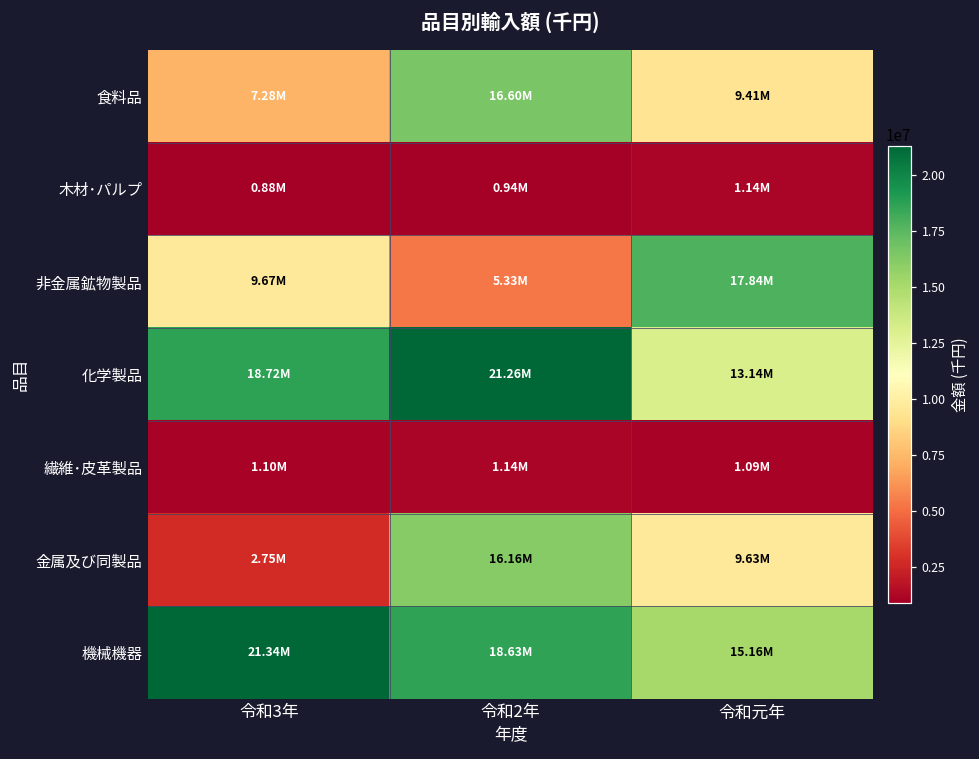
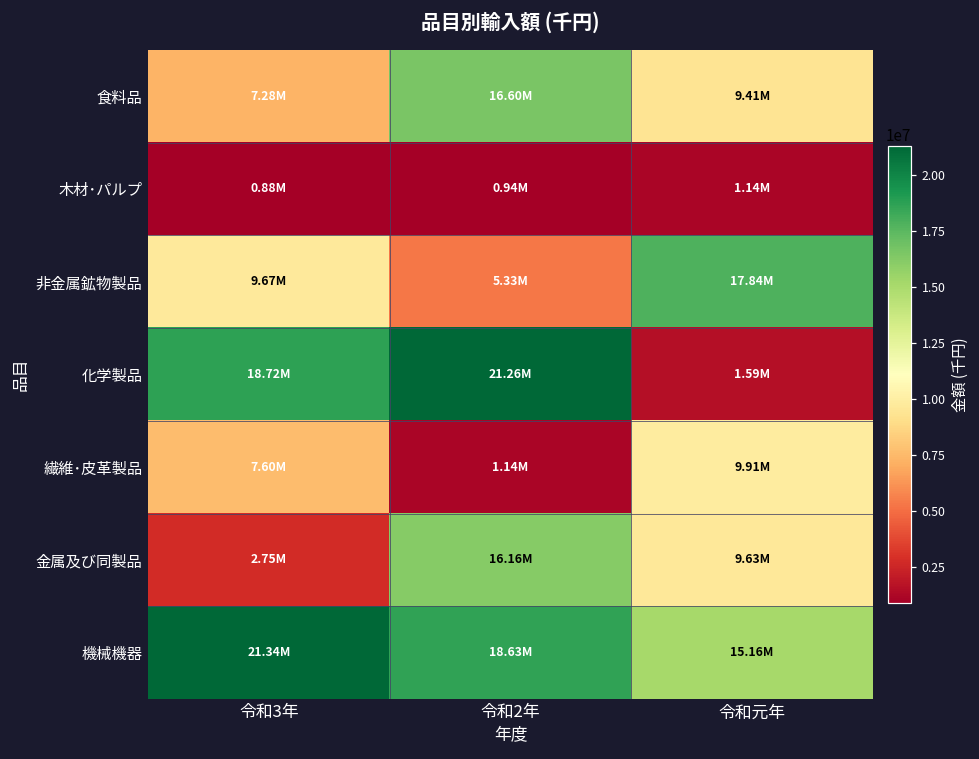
化学製品, 令和元年: 13.14M -> 1.59M
繊維･皮革製品, 令和3年: 1.10M -> 7.60M
繊維･皮革製品, 令和元年: 1.09M -> 9.91M
